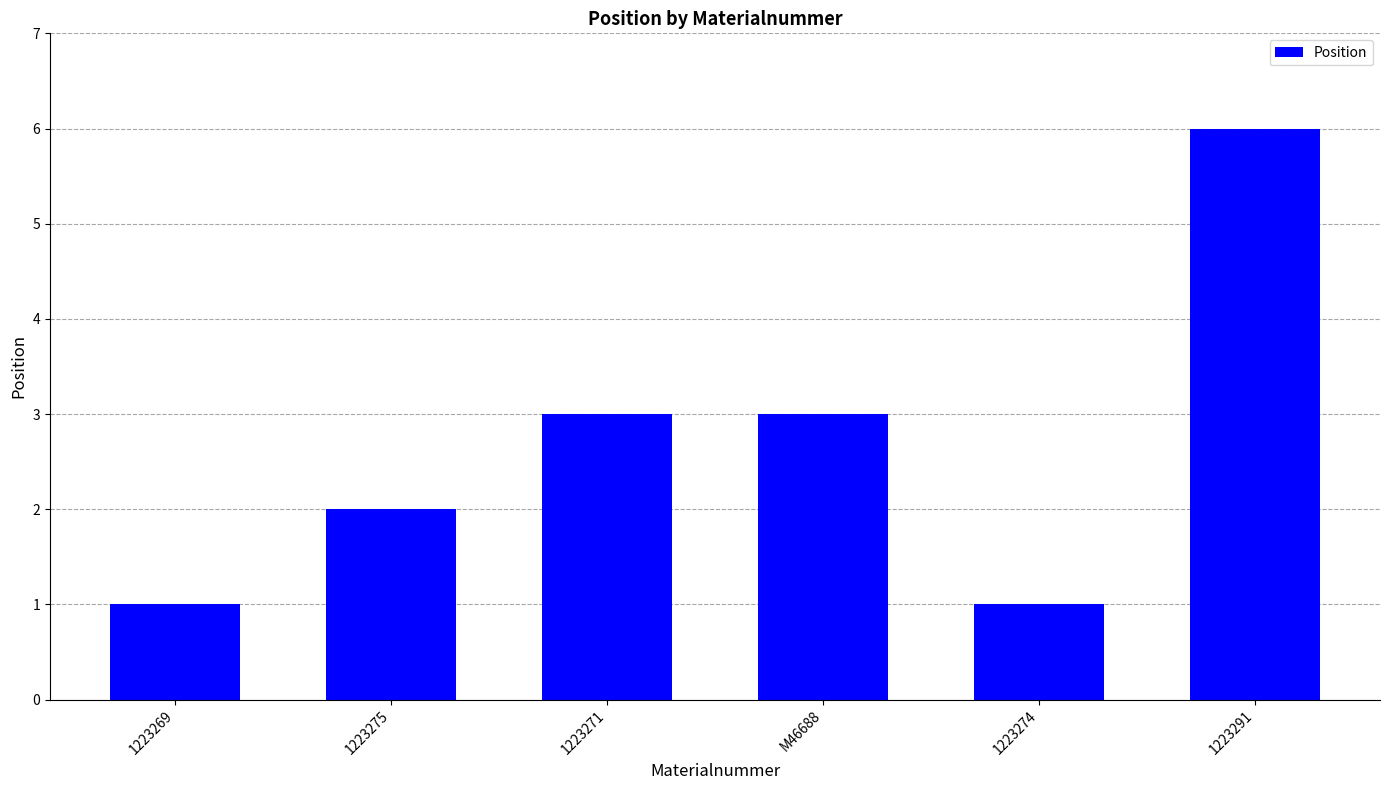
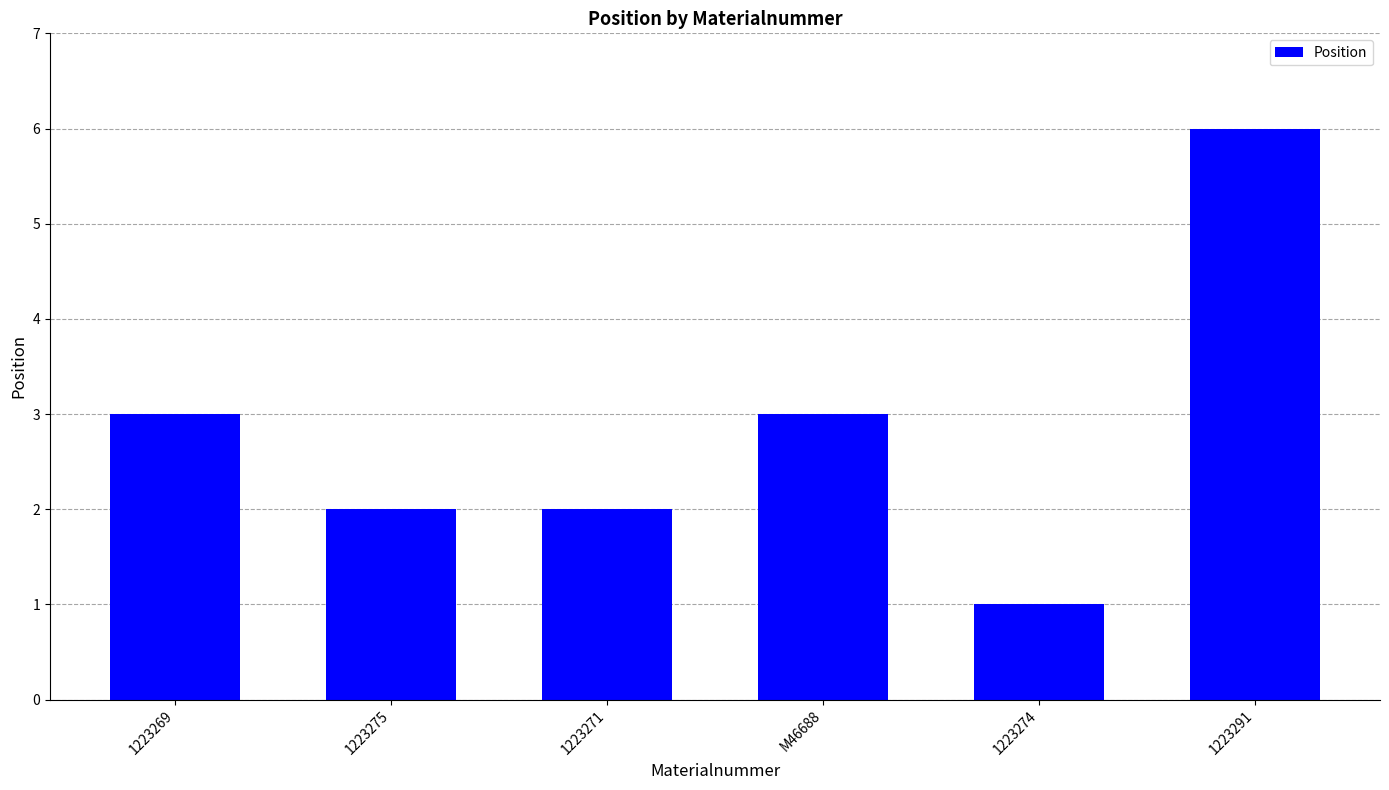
1223269: 1 -> 3
1223271: 3 -> 2
